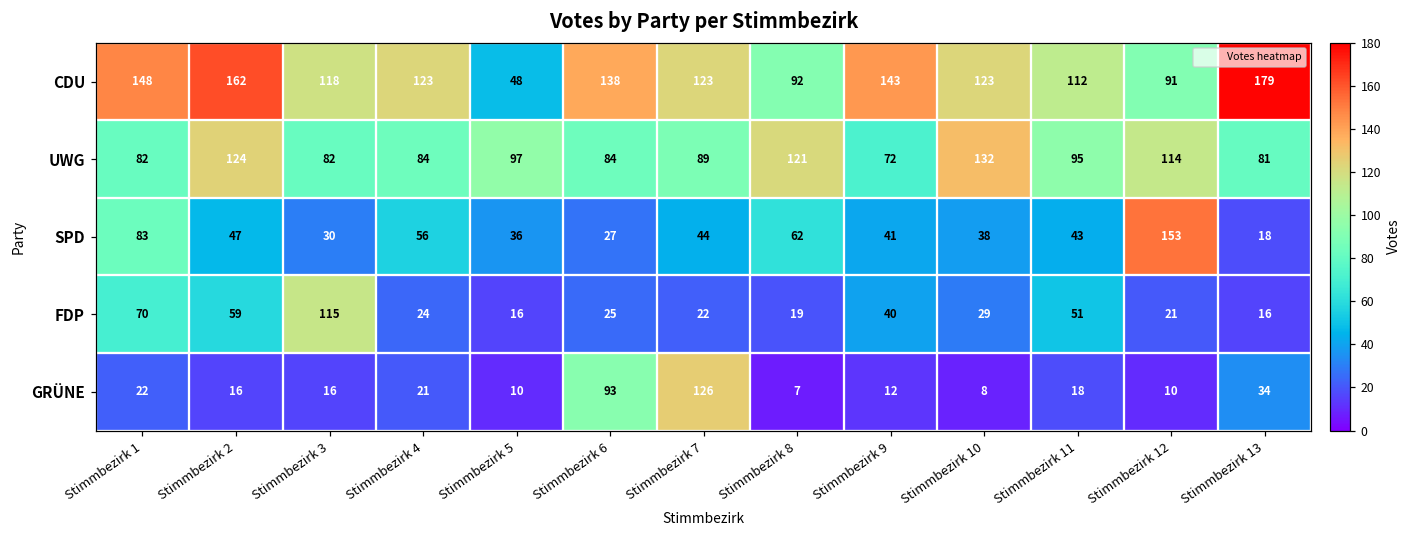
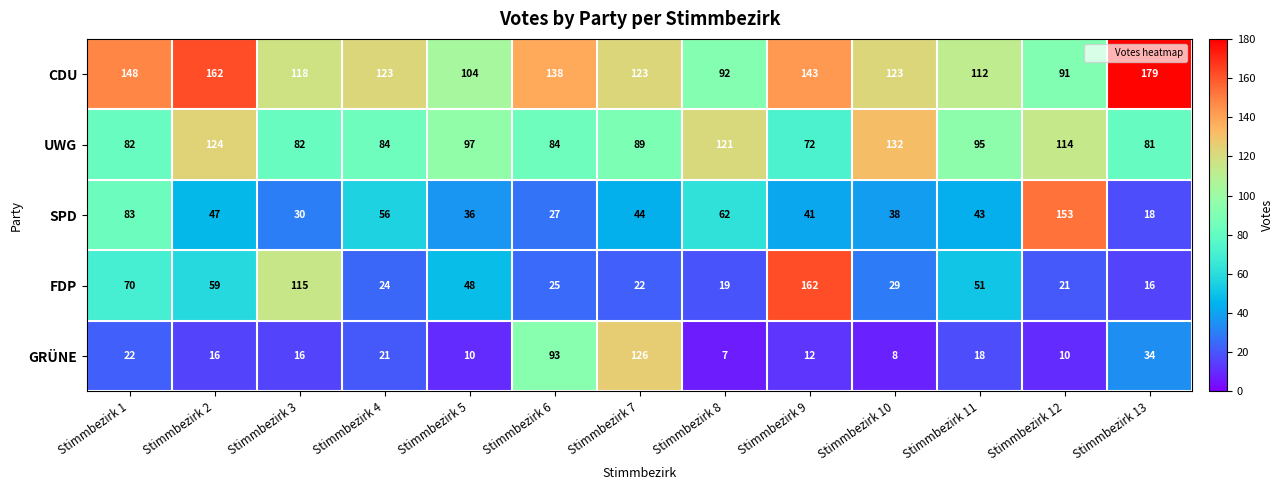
CDU, Stimmbezirk 5: 48 -> 104
FDP, Stimmbezirk 5: 16 -> 48
FDP, Stimmbezirk 9: 40 -> 162
